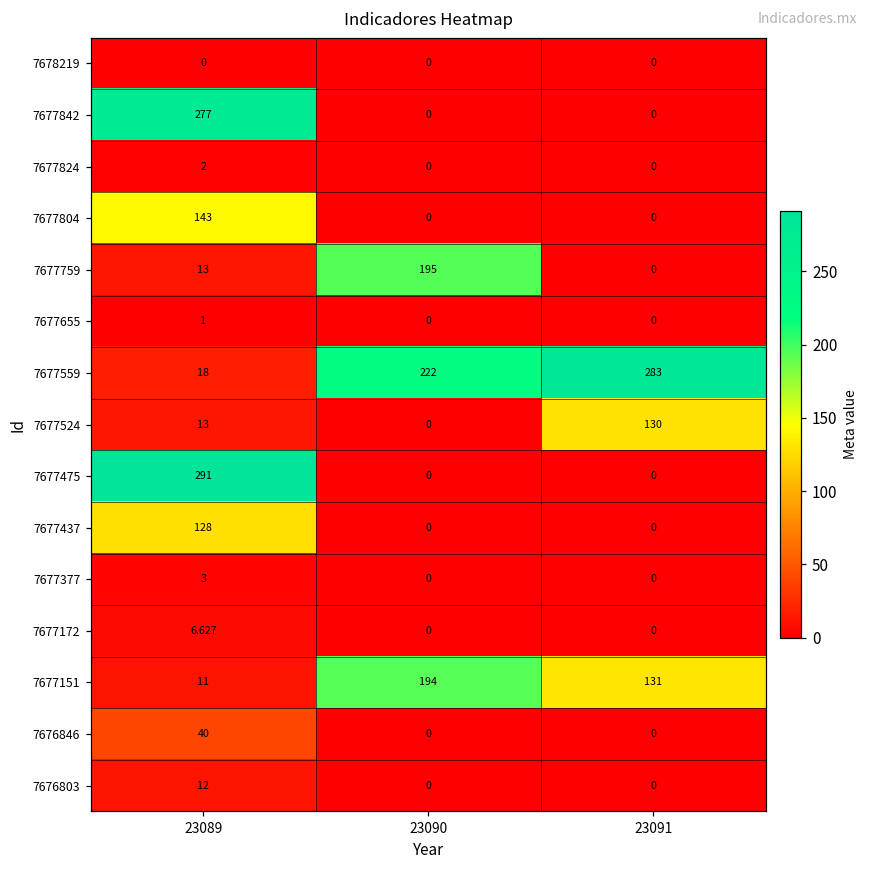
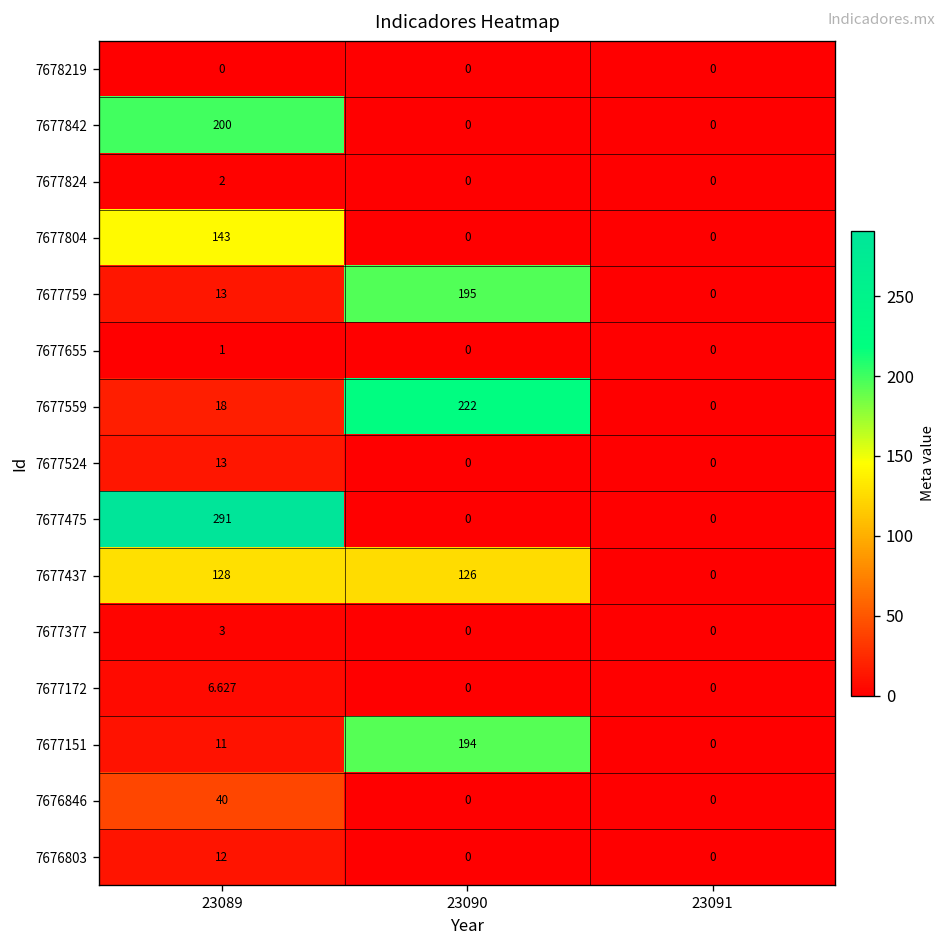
7677842, 23089: 277 -> 200
7677559, 23091: 283 -> 0
7677524, 23091: 130 -> 0
7677437, 23090: 0 -> 126
7677151, 23091: 131 -> 0
